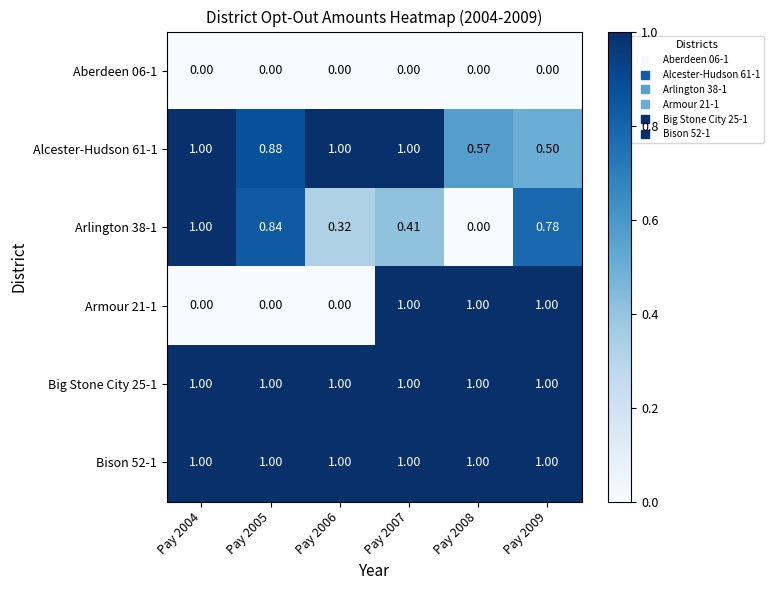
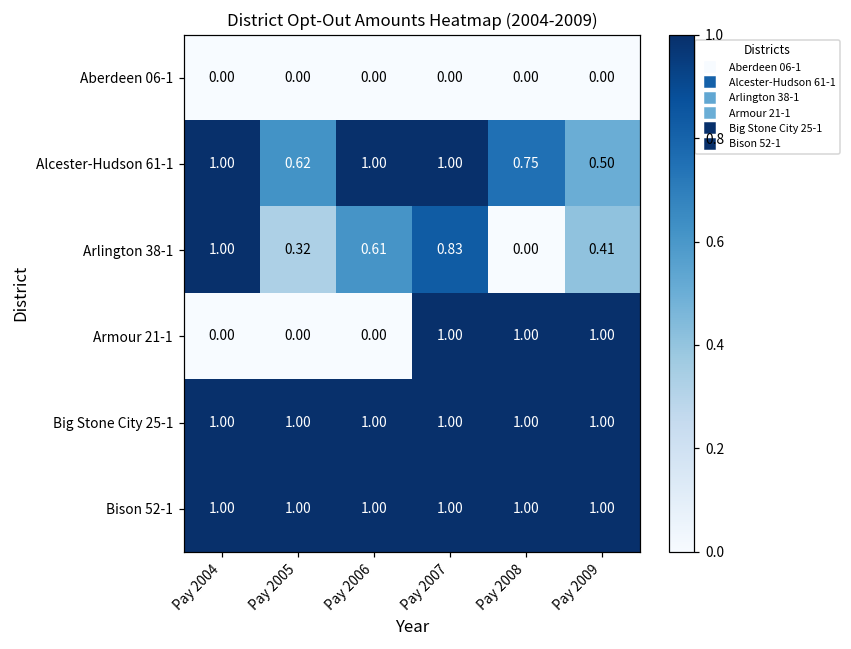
Alcester-Hudson 61-1, Pay 2005: 0.88 -> 0.62
Alcester-Hudson 61-1, Pay 2008: 0.57 -> 0.75
Arlington 38-1, Pay 2005: 0.84 -> 0.32
Arlington 38-1, Pay 2006: 0.32 -> 0.61
Arlington 38-1, Pay 2007: 0.41 -> 0.83
Arlington 38-1, Pay 2009: 0.78 -> 0.41
